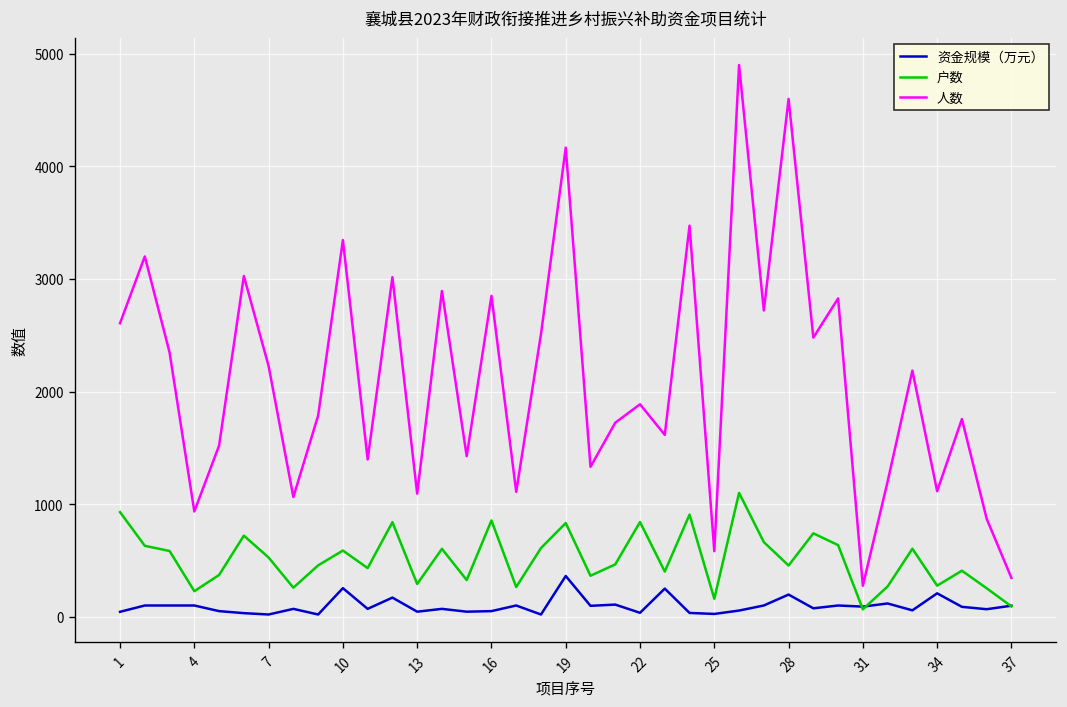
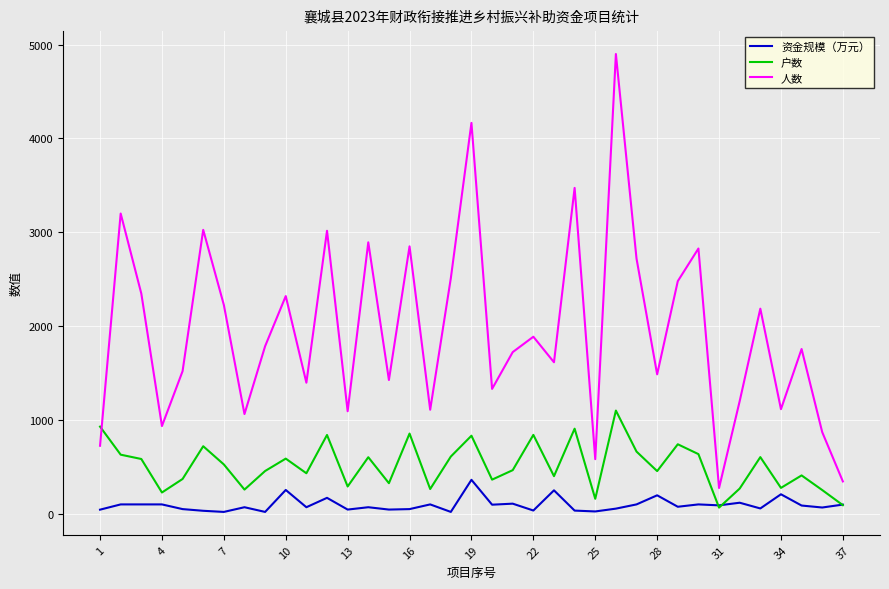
人数, 1: 2600 -> 700
人数, 10: 3300 -> 2300
人数, 28: 4600 -> 1500
